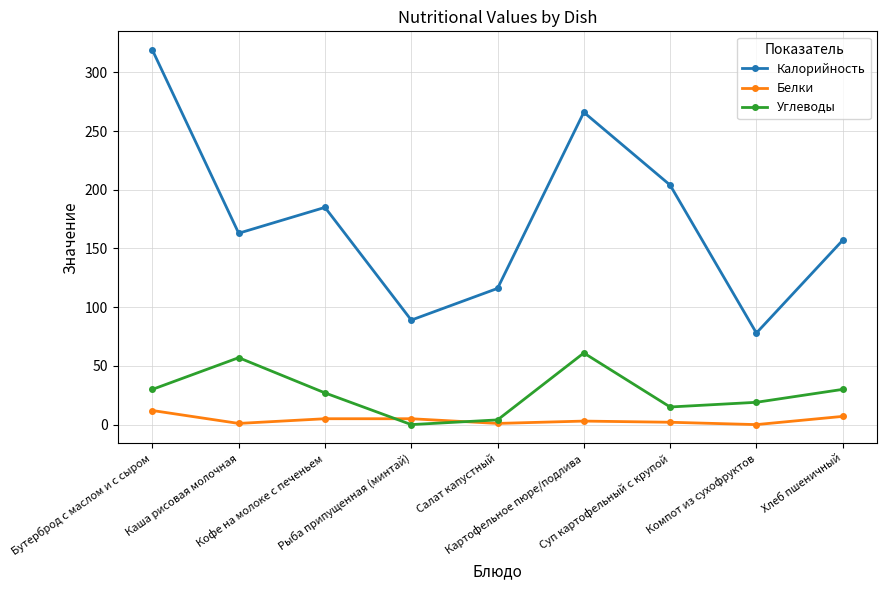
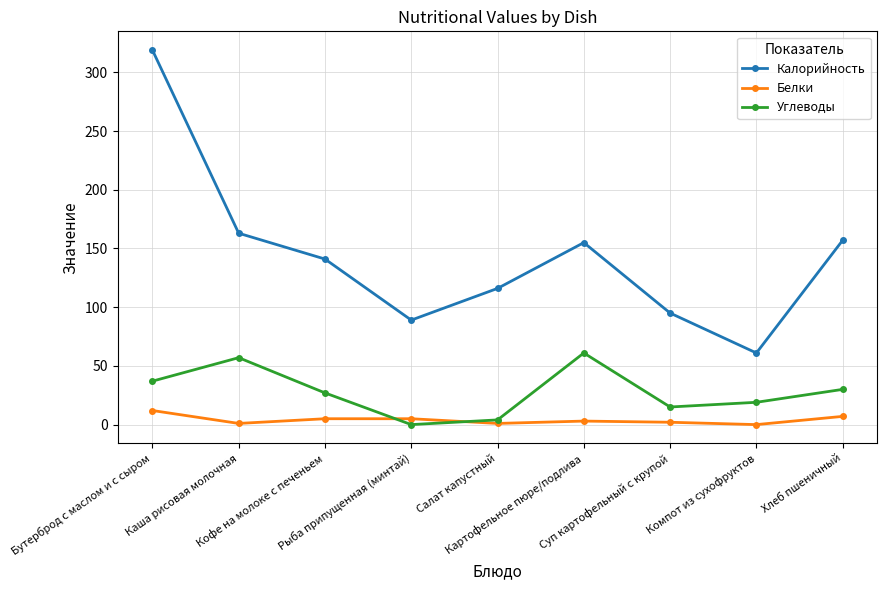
Углеводы, Бутерброд с маслом и с сыром: 30 -> 37
Калорийность, Кофе на молоке с печеньем: 185 -> 141
Калорийность, Картофельное пюре/подлива: 266 -> 155
Калорийность, Суп картофельный с крупой: 204 -> 95
Калорийность, Компот из сухофруктов: 78 -> 61
